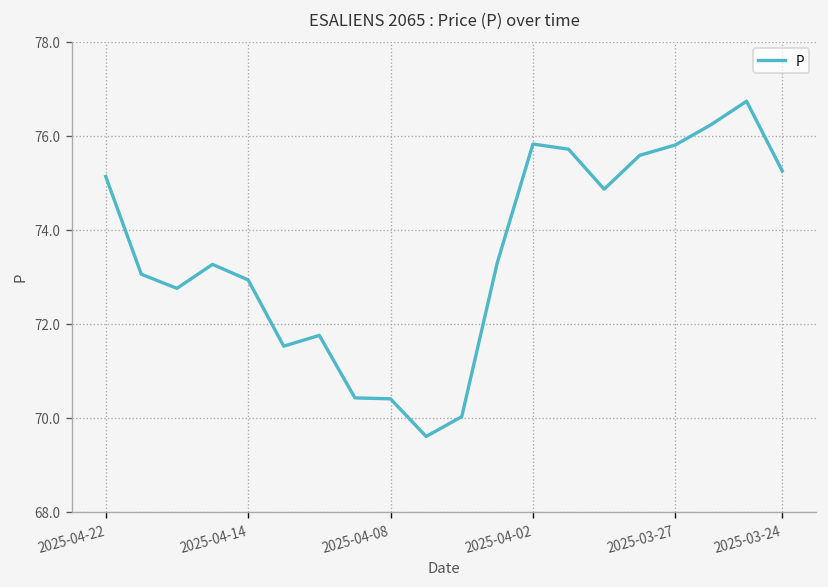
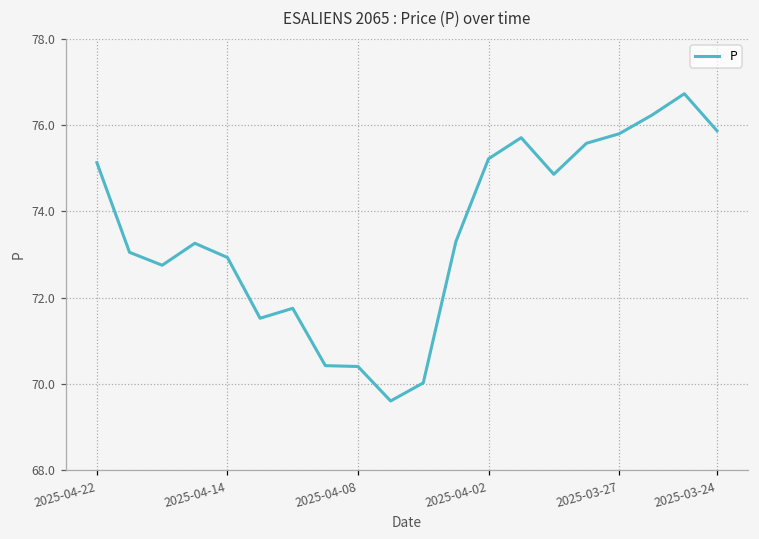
2025-04-02: 75.8 -> 75.2
2025-03-24: 75.3 -> 75.9
